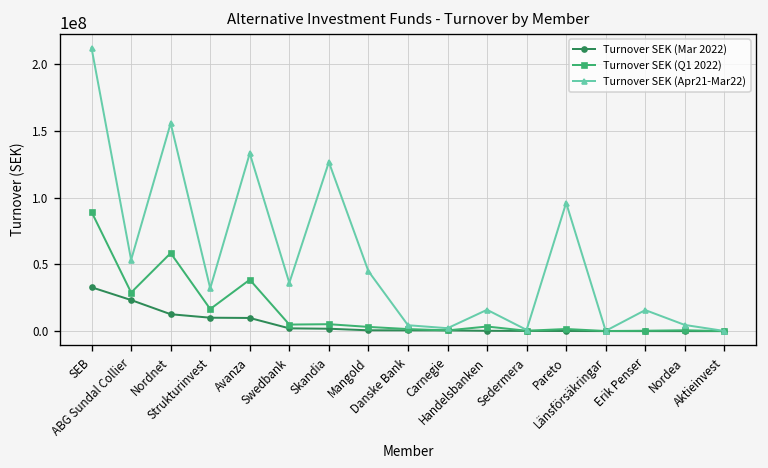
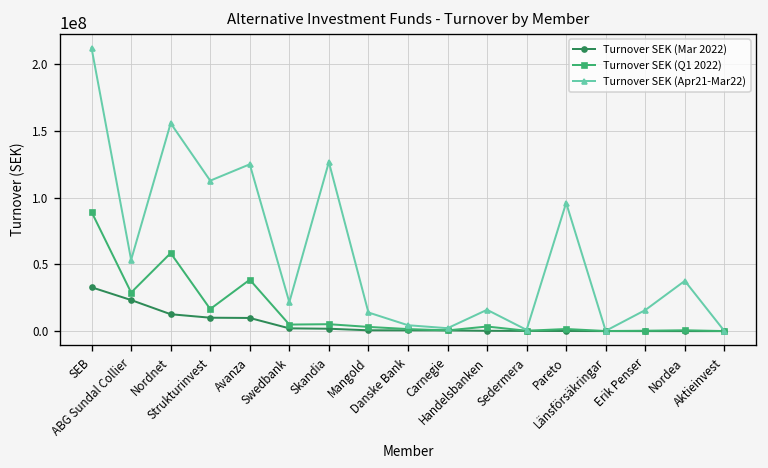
Turnover SEK (Apr21-Mar22), Strukturinvest: 32000000 -> 113000000
Turnover SEK (Apr21-Mar22), Avanza: 133000000 -> 125000000
Turnover SEK (Apr21-Mar22), Swedbank: 36000000 -> 22000000
Turnover SEK (Apr21-Mar22), Mangold: 45000000 -> 14000000
Turnover SEK (Apr21-Mar22), Nordea: 5000000 -> 38000000
